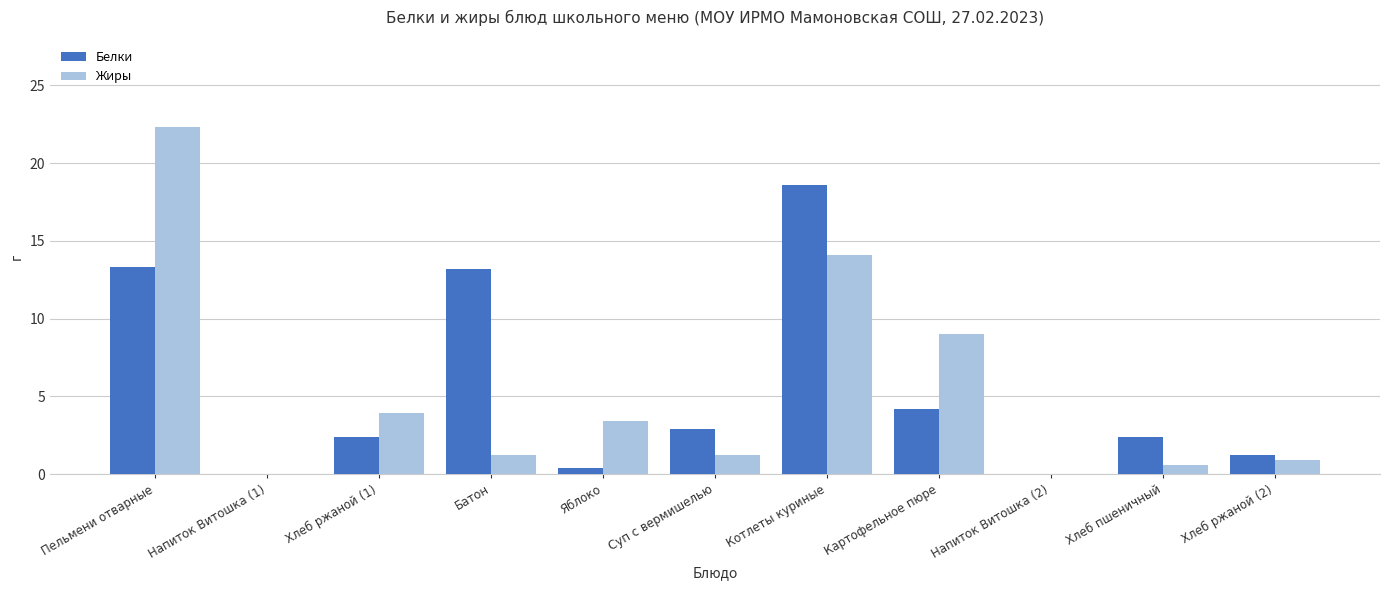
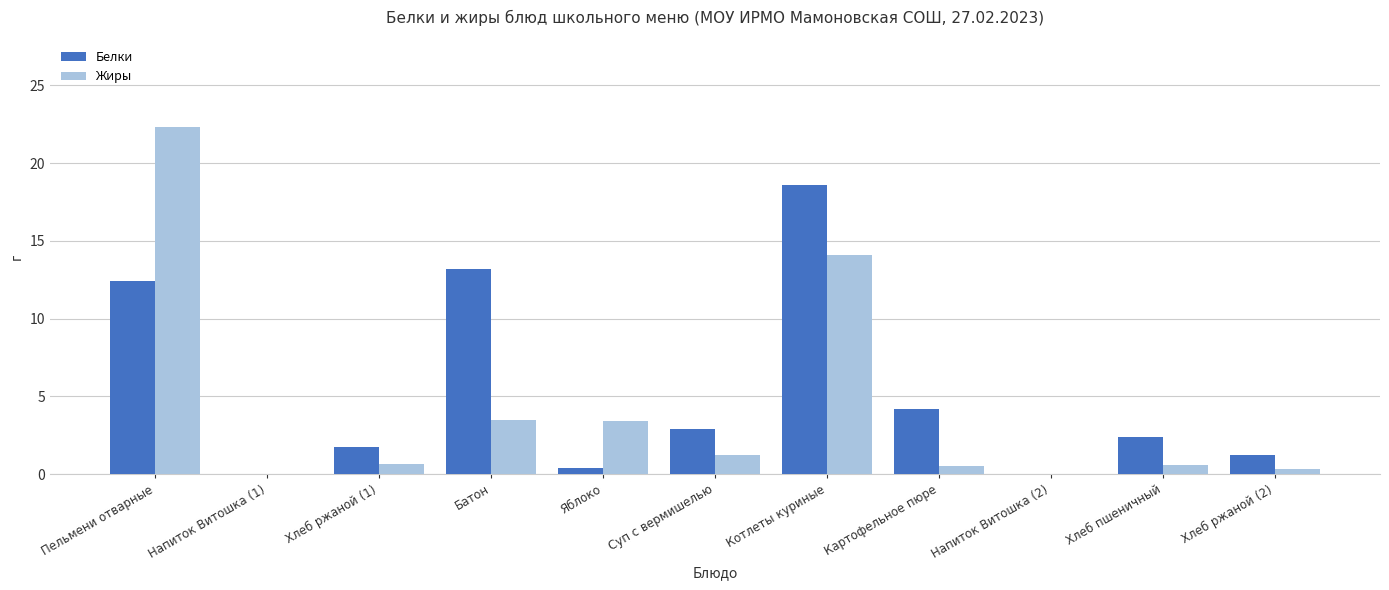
Белки, Пельмени отварные: 13.4 -> 12.4
Белки, Хлеб ржаной (1): 2.4 -> 1.7
Жиры, Хлеб ржаной (1): 3.9 -> 0.7
Жиры, Батон: 1.2 -> 3.5
Жиры, Картофельное пюре: 9.0 -> 0.5
Жиры, Хлеб ржаной (2): 0.9 -> 0.3
